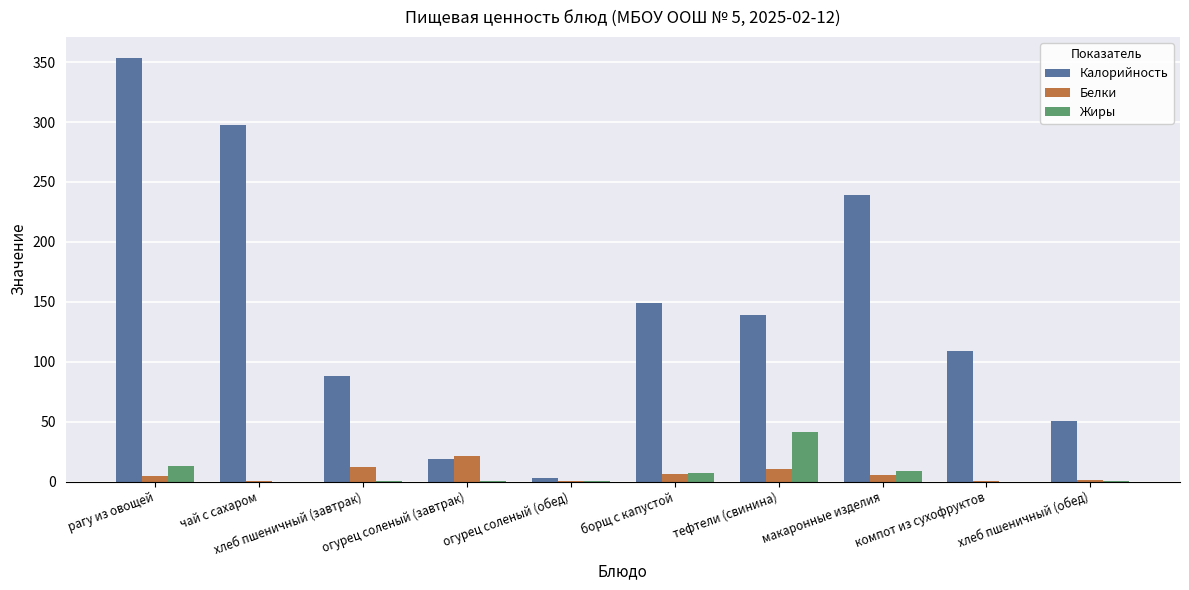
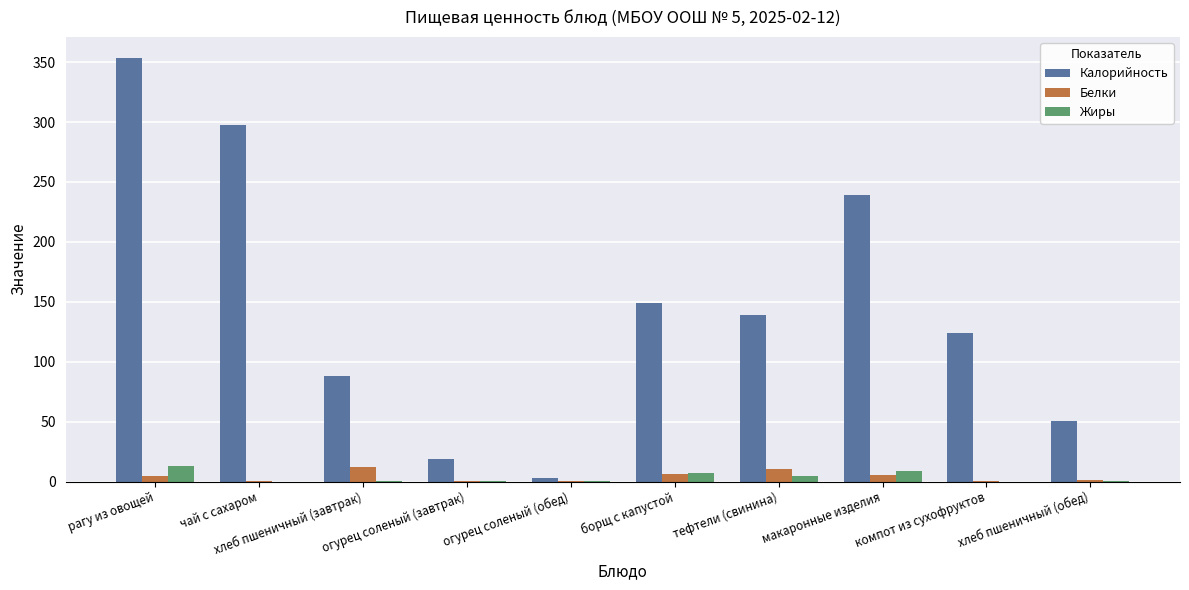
Белки, огурец соленый (завтрак): 22 -> 0
Жиры, тефтели (свинина): 42 -> 5
Калорийность, компот из сухофруктов: 109 -> 124
